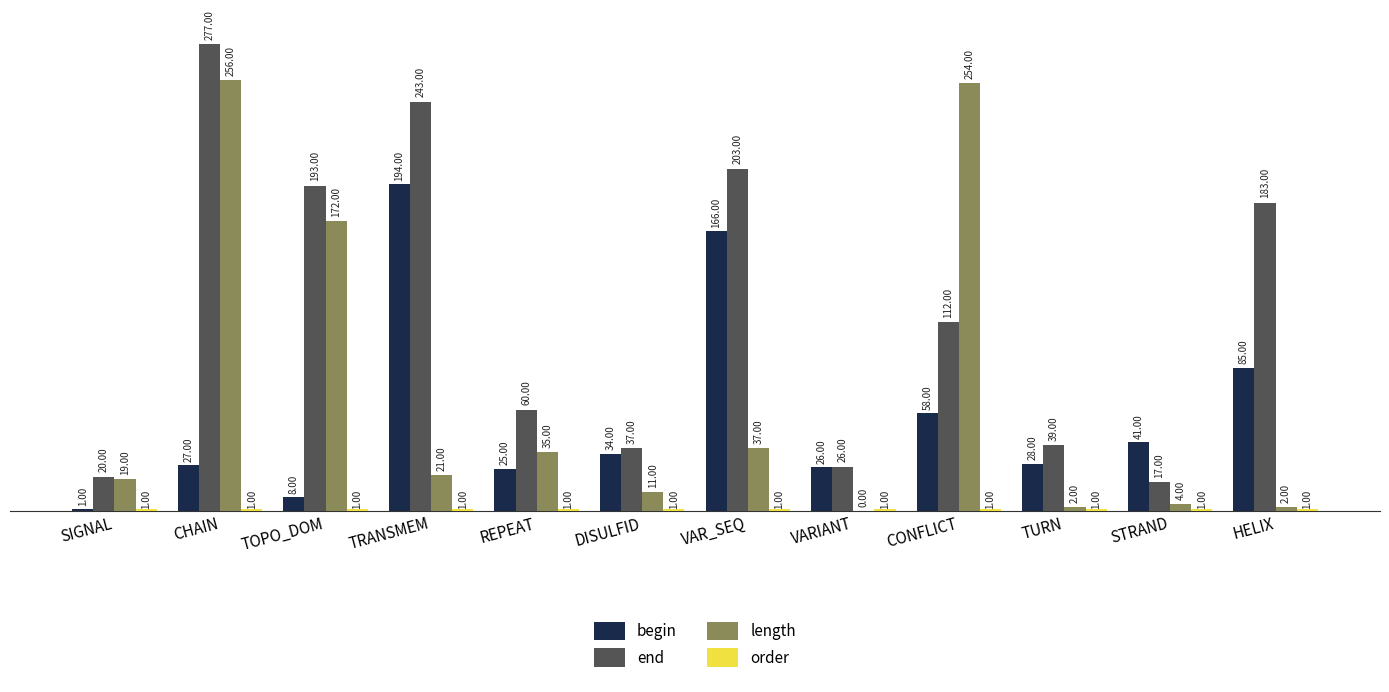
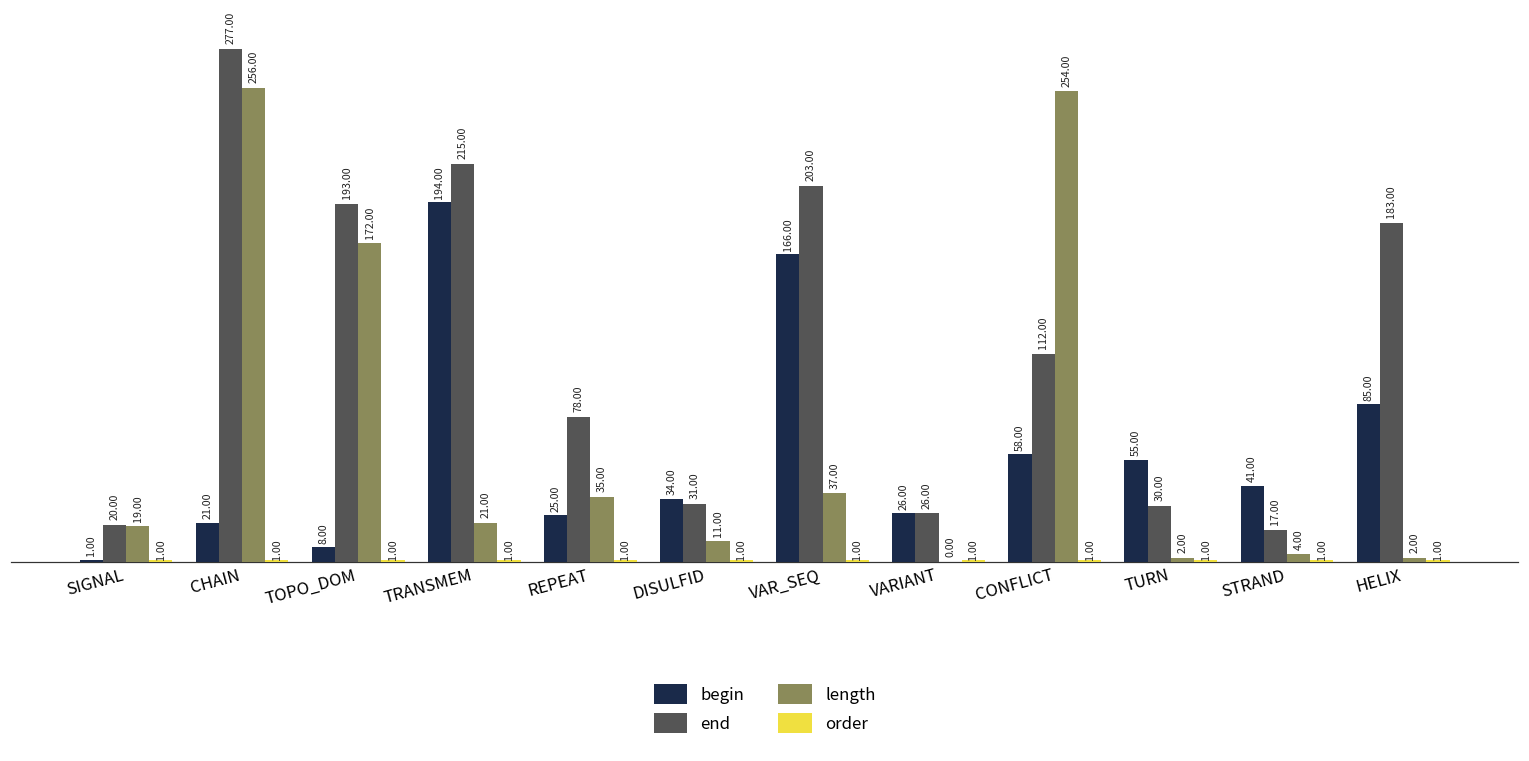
begin, CHAIN: 27.00 -> 21.00
end, TRANSMEM: 243.00 -> 215.00
end, REPEAT: 60.00 -> 78.00
end, DISULFID: 37.00 -> 31.00
begin, TURN: 28.00 -> 55.00
end, TURN: 39.00 -> 30.00
